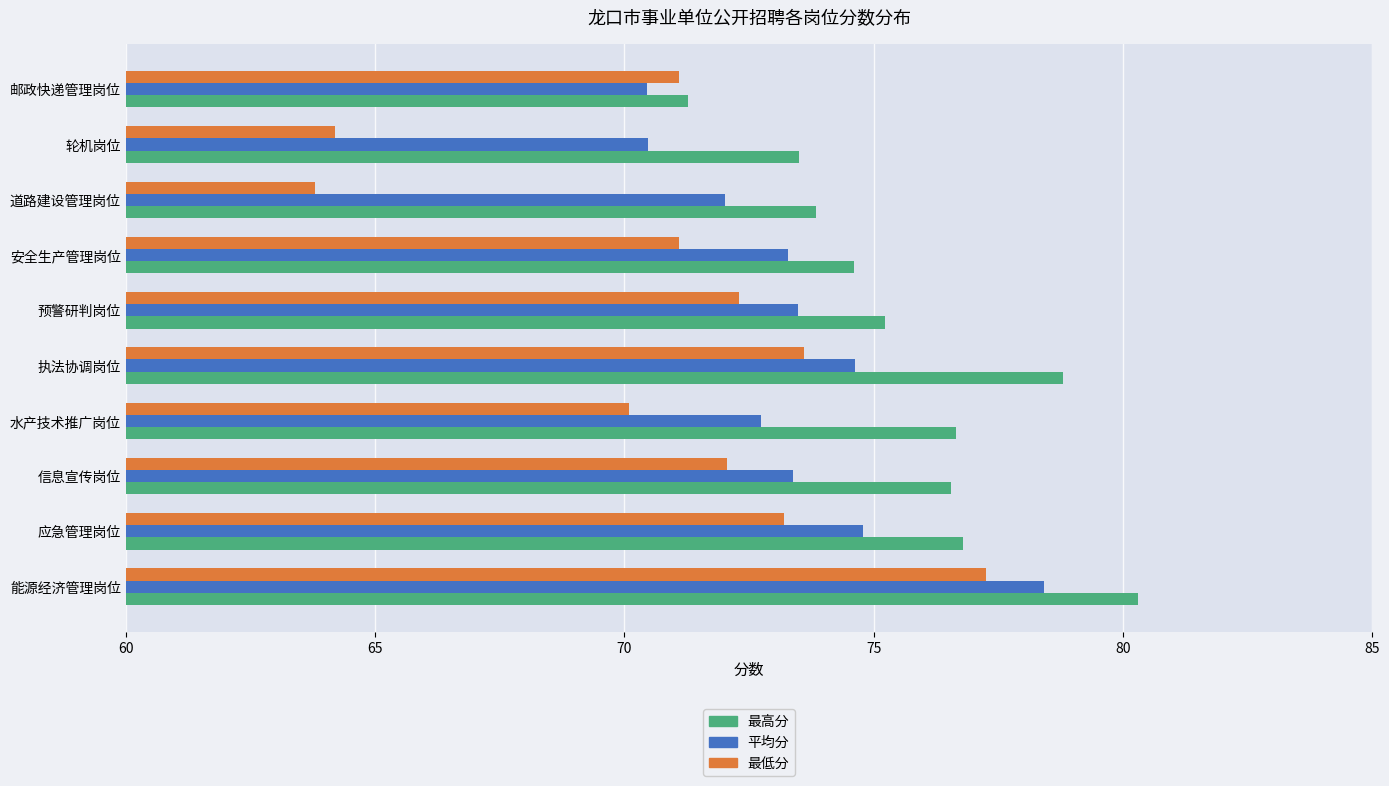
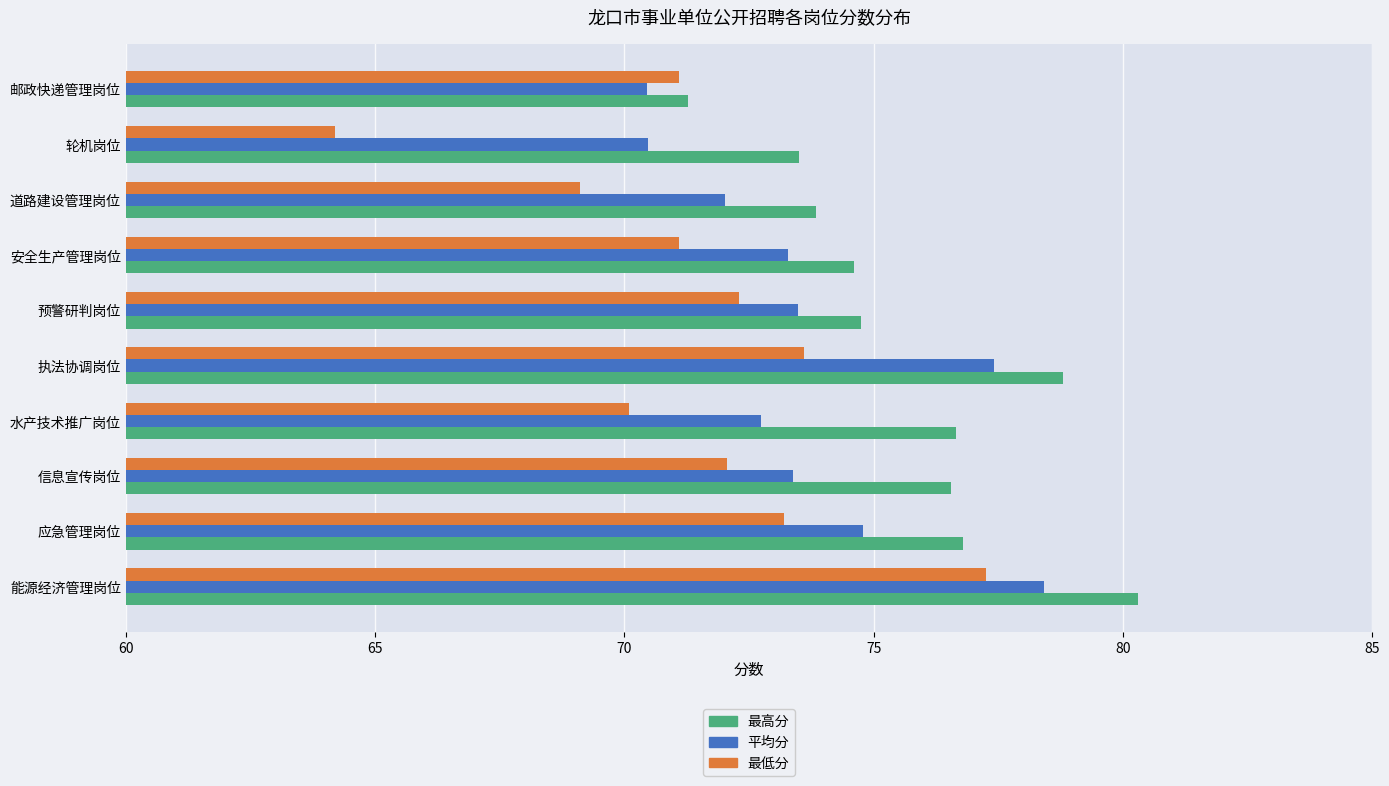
最低分, 道路建设管理岗位: 63.8 -> 69.1
最高分, 预警研判岗位: 75.2 -> 74.8
平均分, 执法协调岗位: 74.6 -> 77.4
